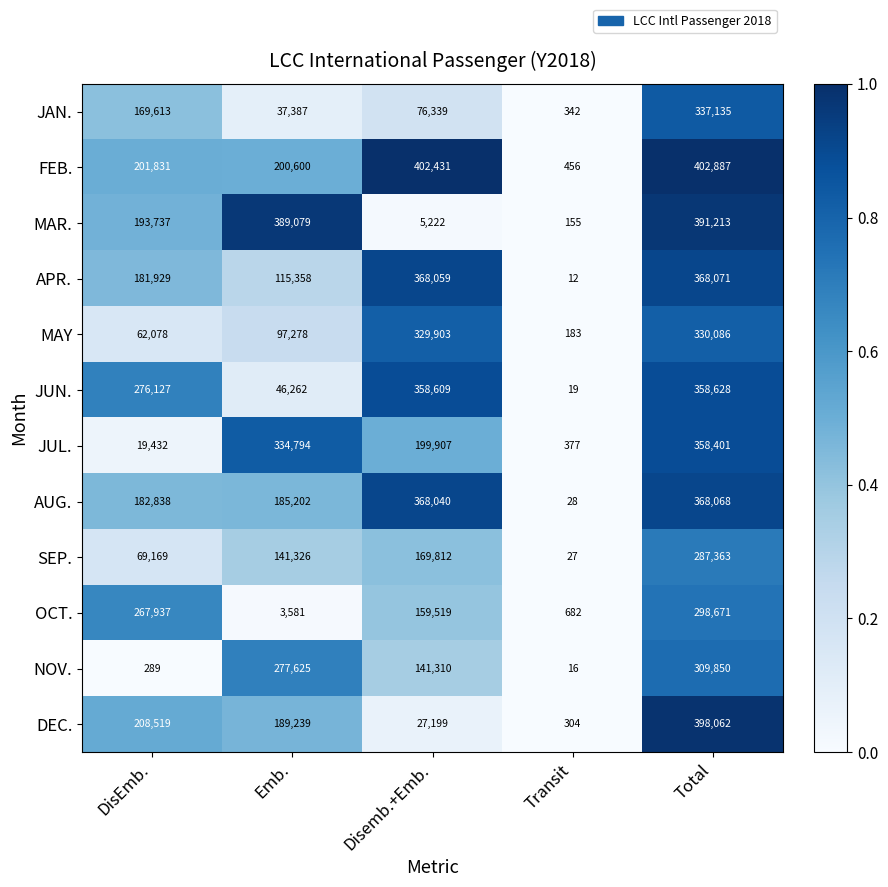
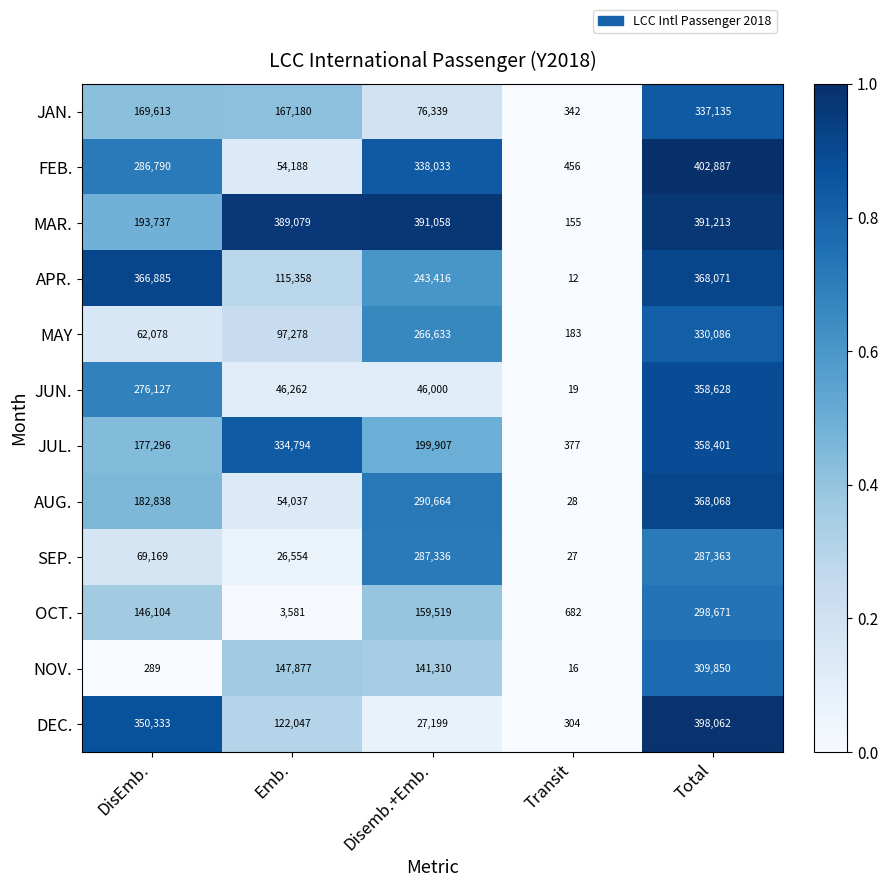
JAN., Emb.: 37,387 -> 167,180
FEB., DisEmb.: 201,831 -> 286,790
FEB., Emb.: 200,600 -> 54,188
FEB., Disemb.+Emb.: 402,431 -> 338,033
MAR., Disemb.+Emb.: 5,222 -> 391,058
APR., DisEmb.: 181,929 -> 366,885
APR., Disemb.+Emb.: 368,059 -> 243,416
MAY, Disemb.+Emb.: 329,903 -> 266,633
JUN., Disemb.+Emb.: 358,609 -> 46,000
JUL., DisEmb.: 19,432 -> 177,296
AUG., Emb.: 185,202 -> 54,037
AUG., Disemb.+Emb.: 368,040 -> 290,664
SEP., Emb.: 141,326 -> 26,554
SEP., Disemb.+Emb.: 169,812 -> 287,336
OCT., DisEmb.: 267,937 -> 146,104
NOV., Emb.: 277,625 -> 147,877
DEC., DisEmb.: 208,519 -> 350,333
DEC., Emb.: 189,239 -> 122,047
